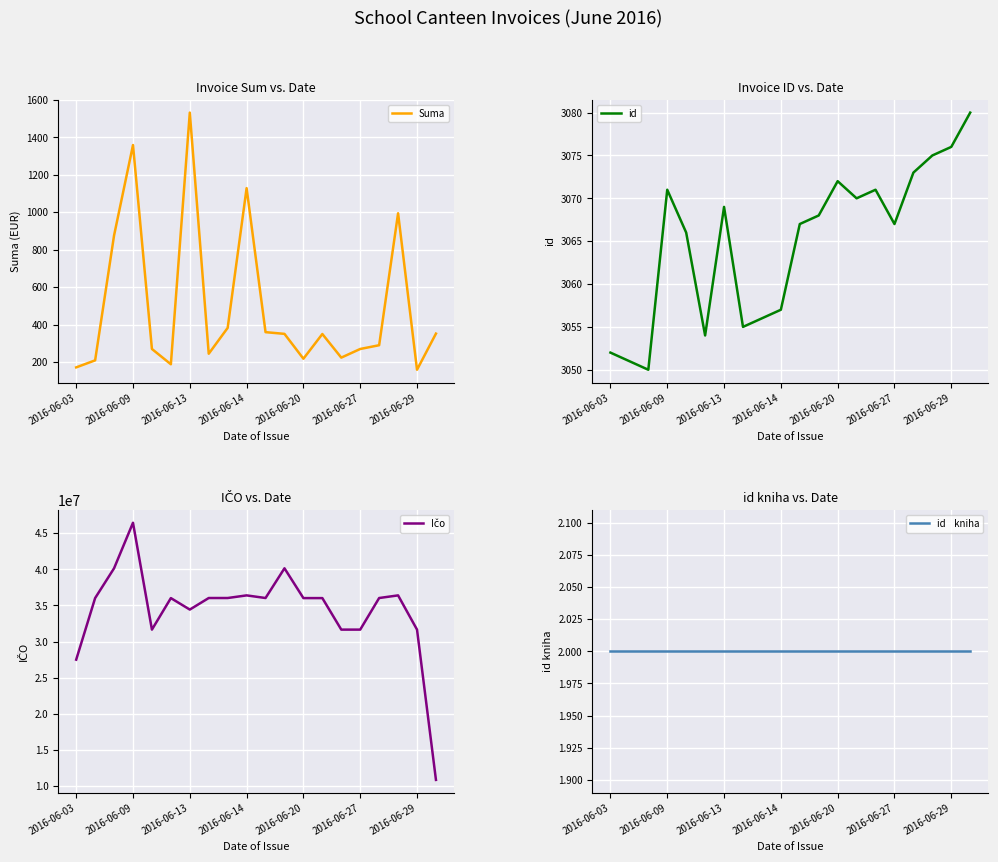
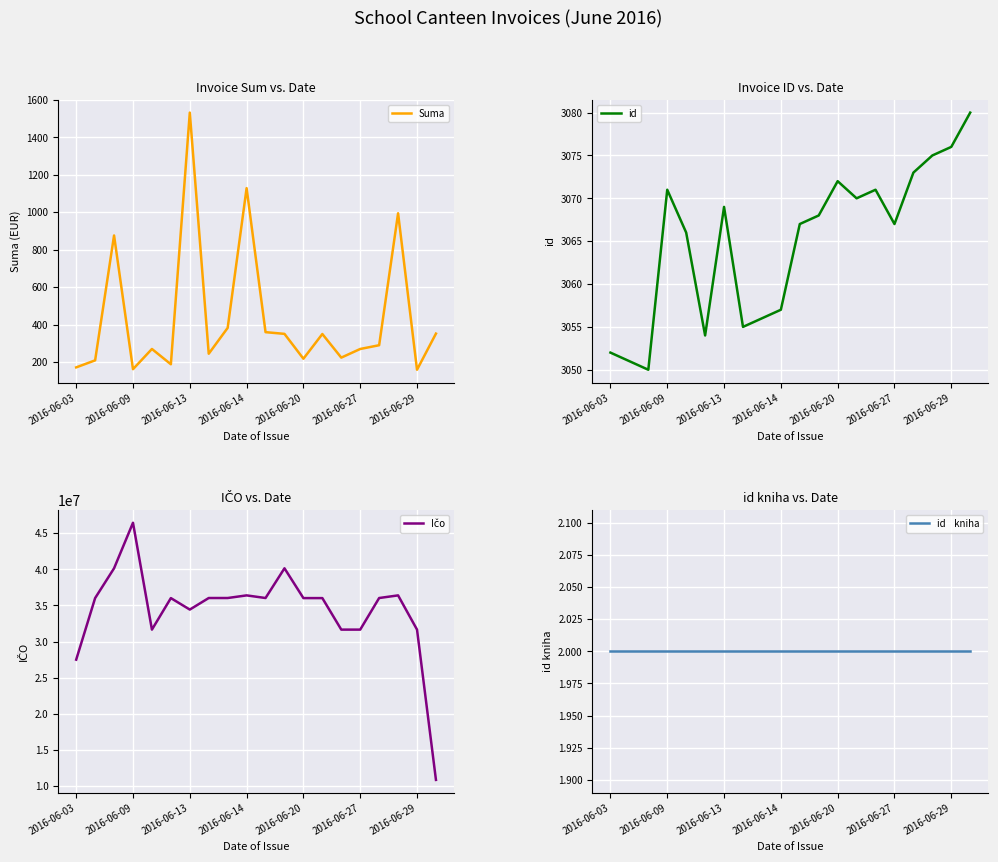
Invoice Sum vs. Date, 2016-06-09: 1360 -> 160
